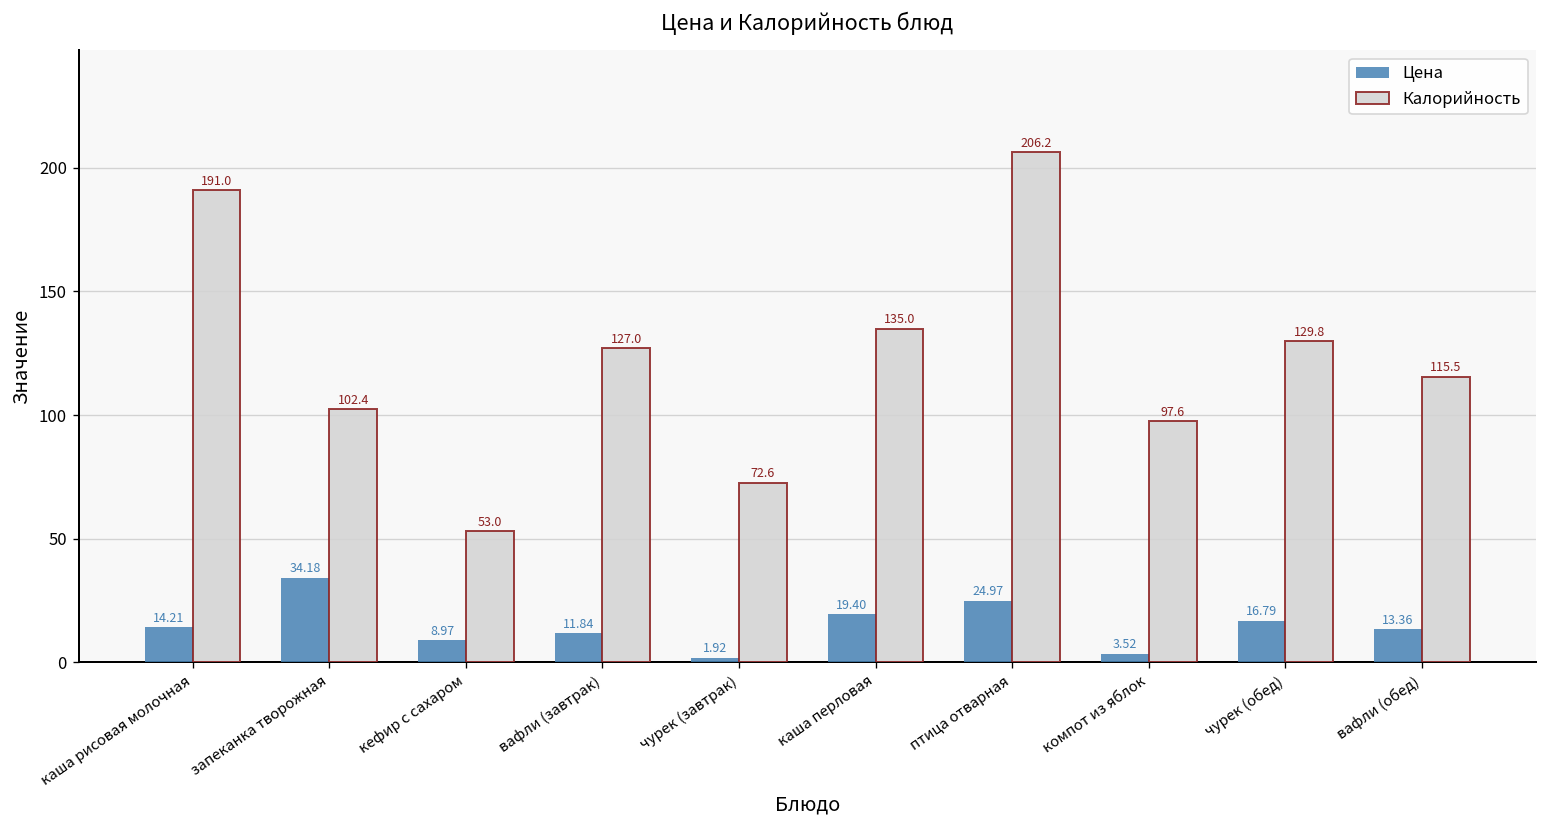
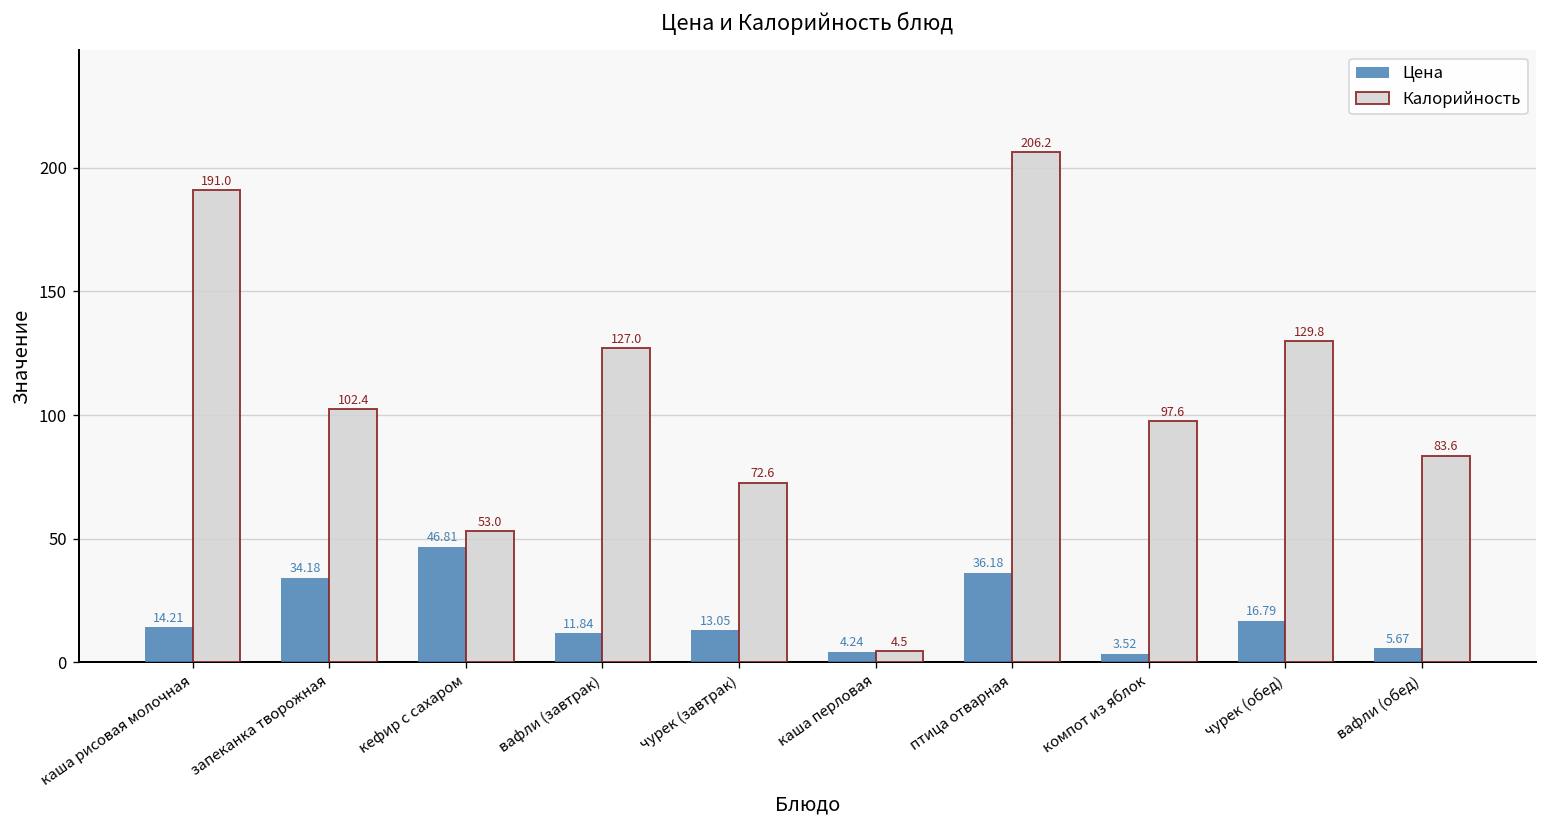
Цена, кефир с сахаром: 8.97 -> 46.81
Цена, чурек (завтрак): 1.92 -> 13.05
Цена, каша перловая: 19.40 -> 4.24
Калорийность, каша перловая: 135.0 -> 4.5
Цена, птица отварная: 24.97 -> 36.18
Цена, вафли (обед): 13.36 -> 5.67
Калорийность, вафли (обед): 115.5 -> 83.6
